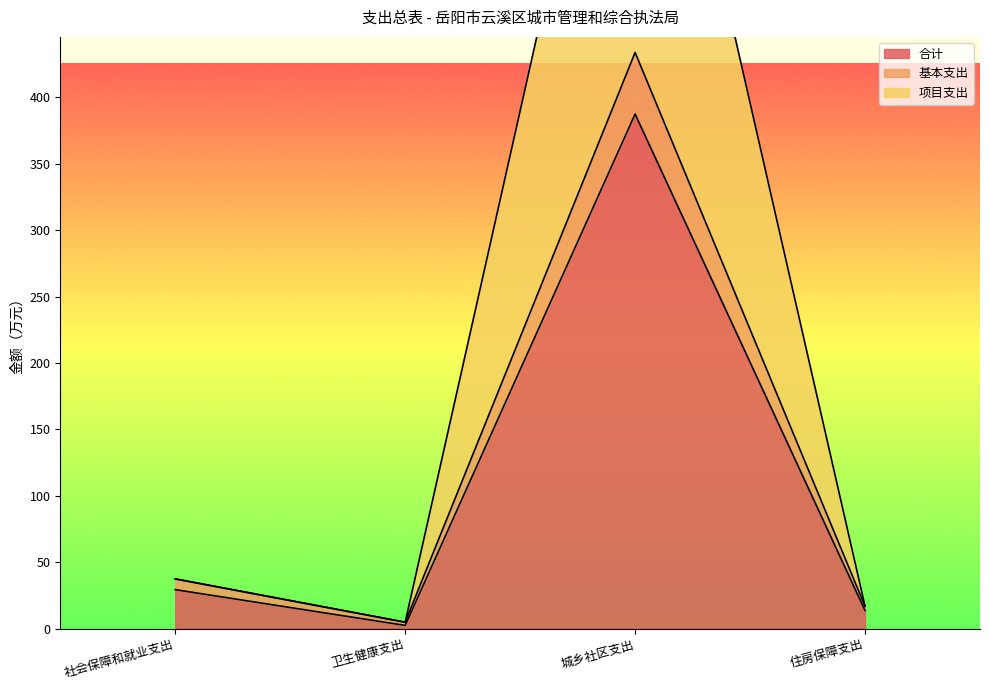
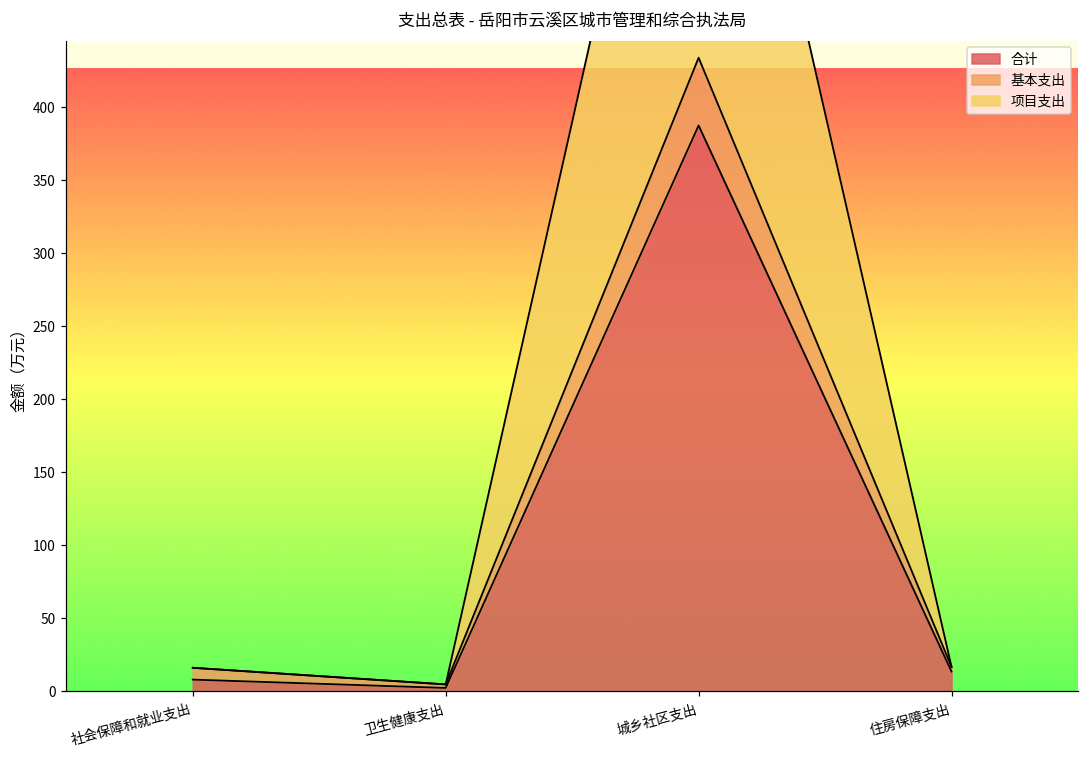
合计, 社会保障和就业支出: 29 -> 8
